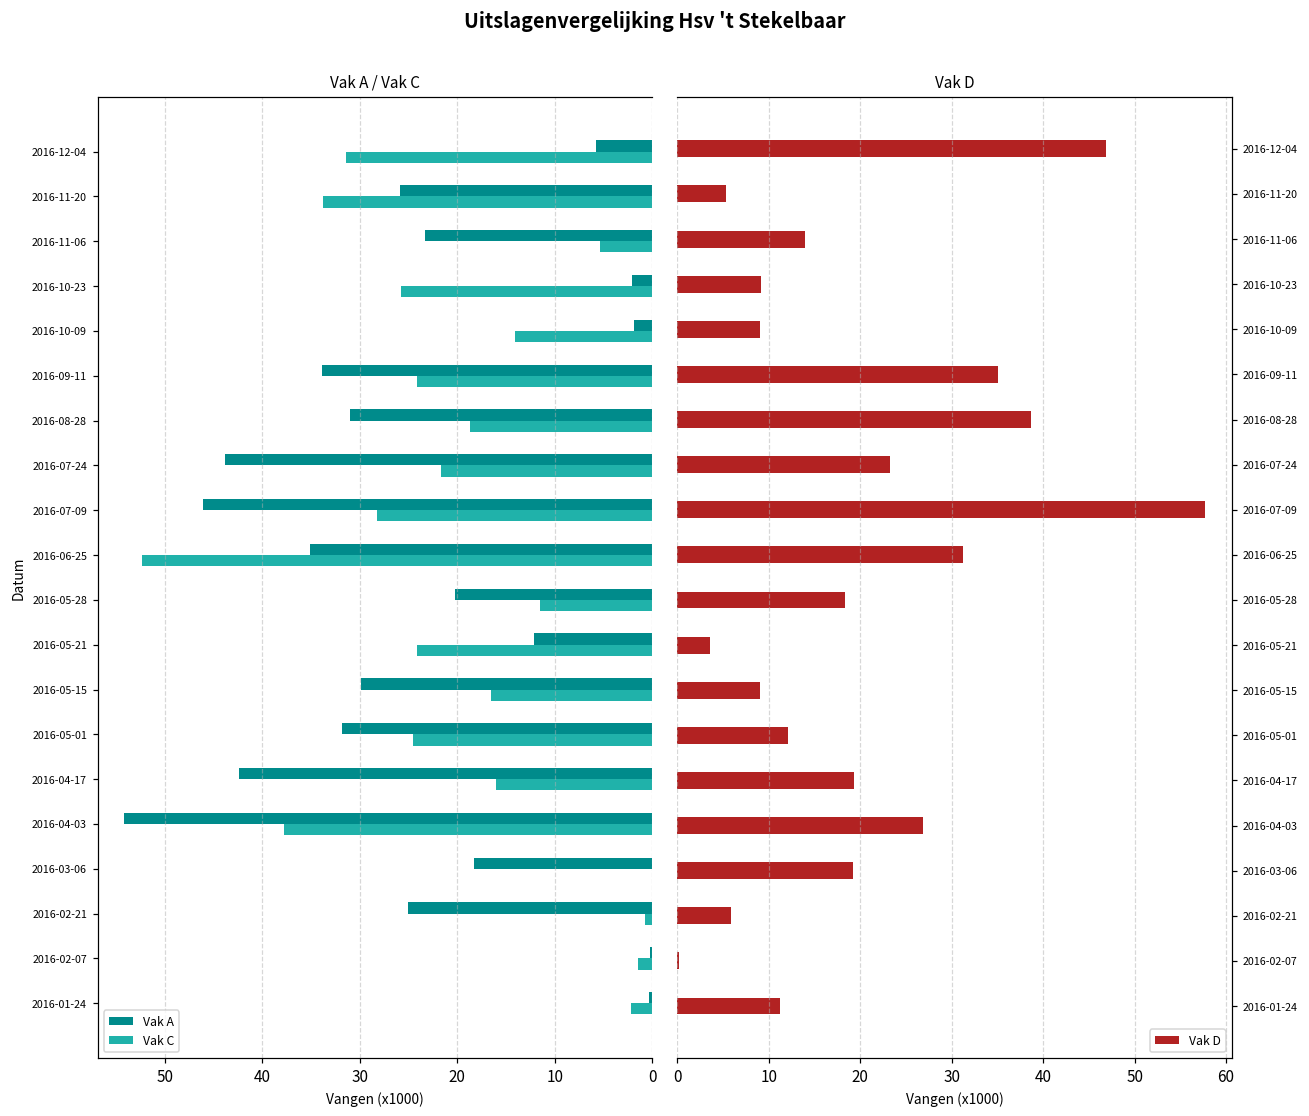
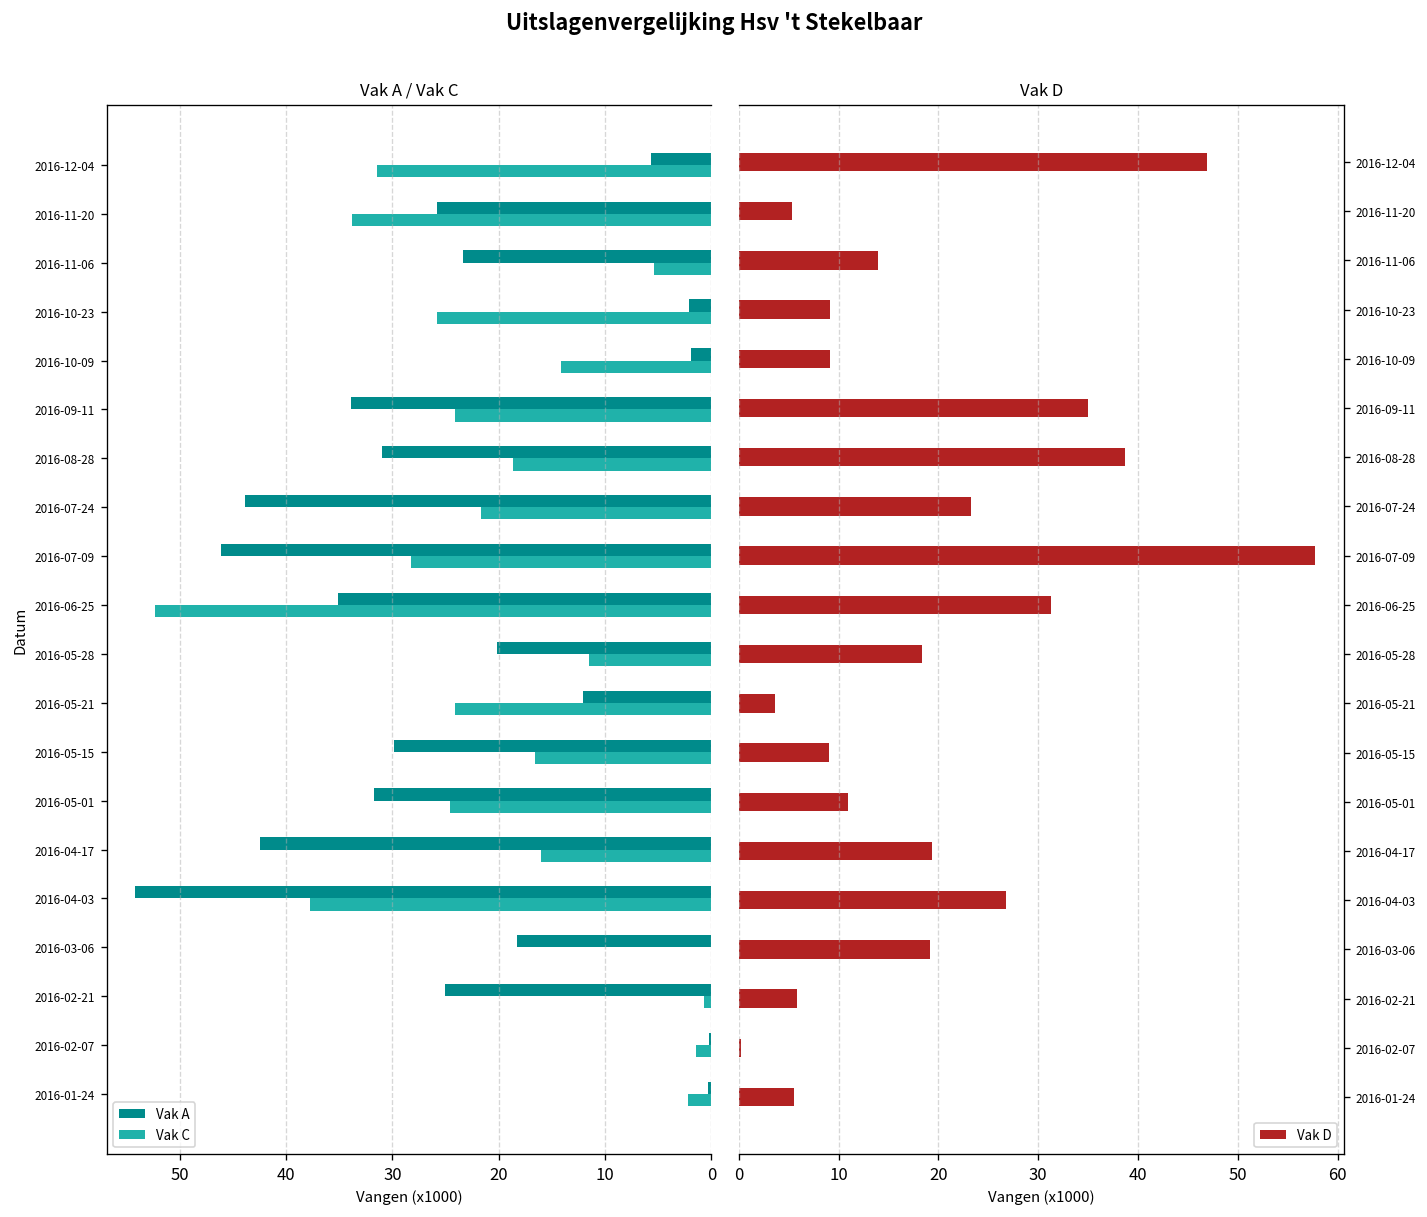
Vak D, 2016-05-01: 12 -> 11
Vak D, 2016-01-24: 11 -> 6
